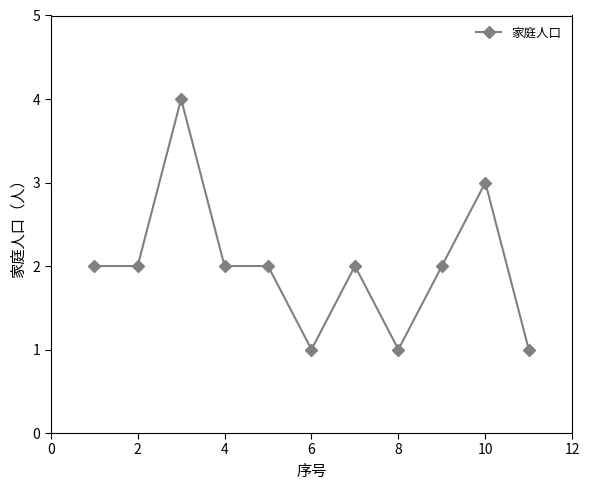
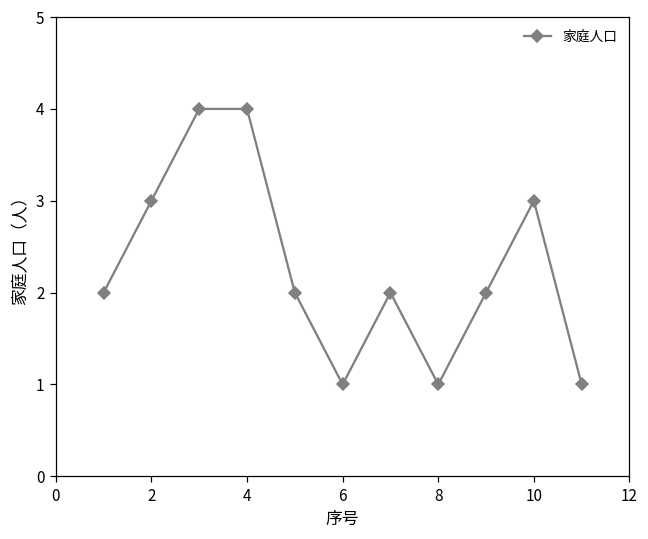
2: 2 -> 3
4: 2 -> 4
